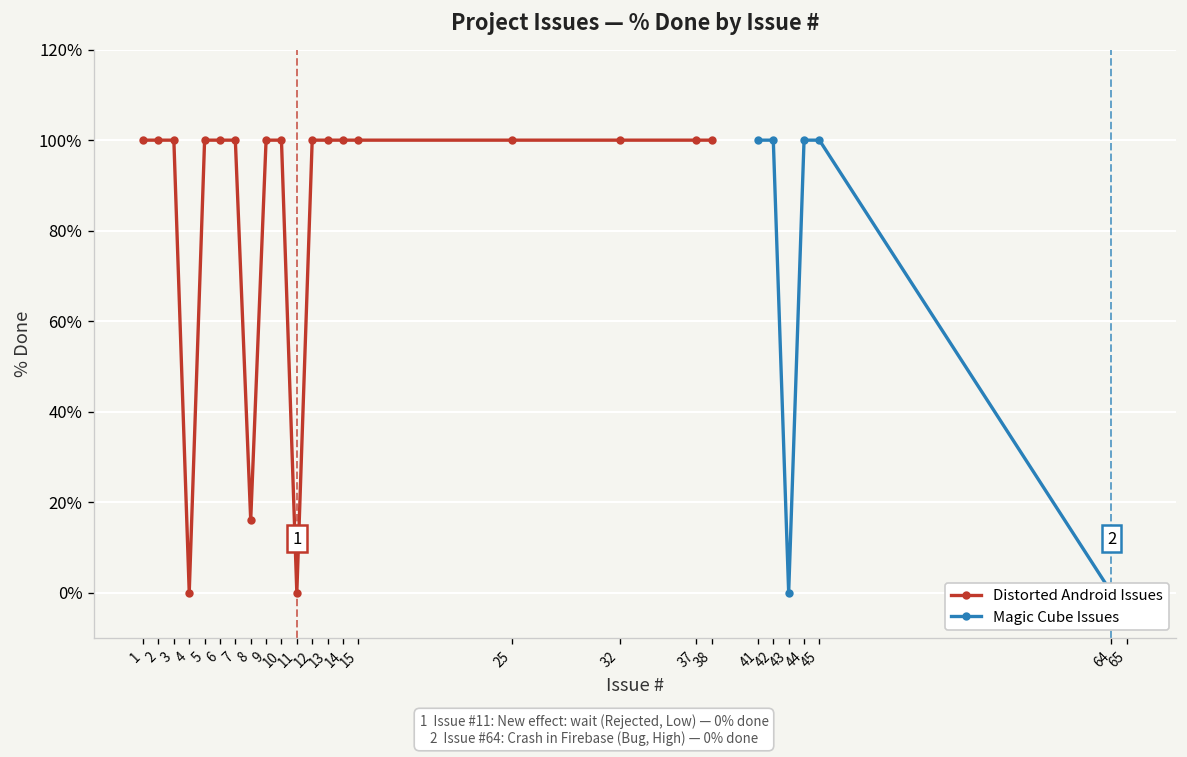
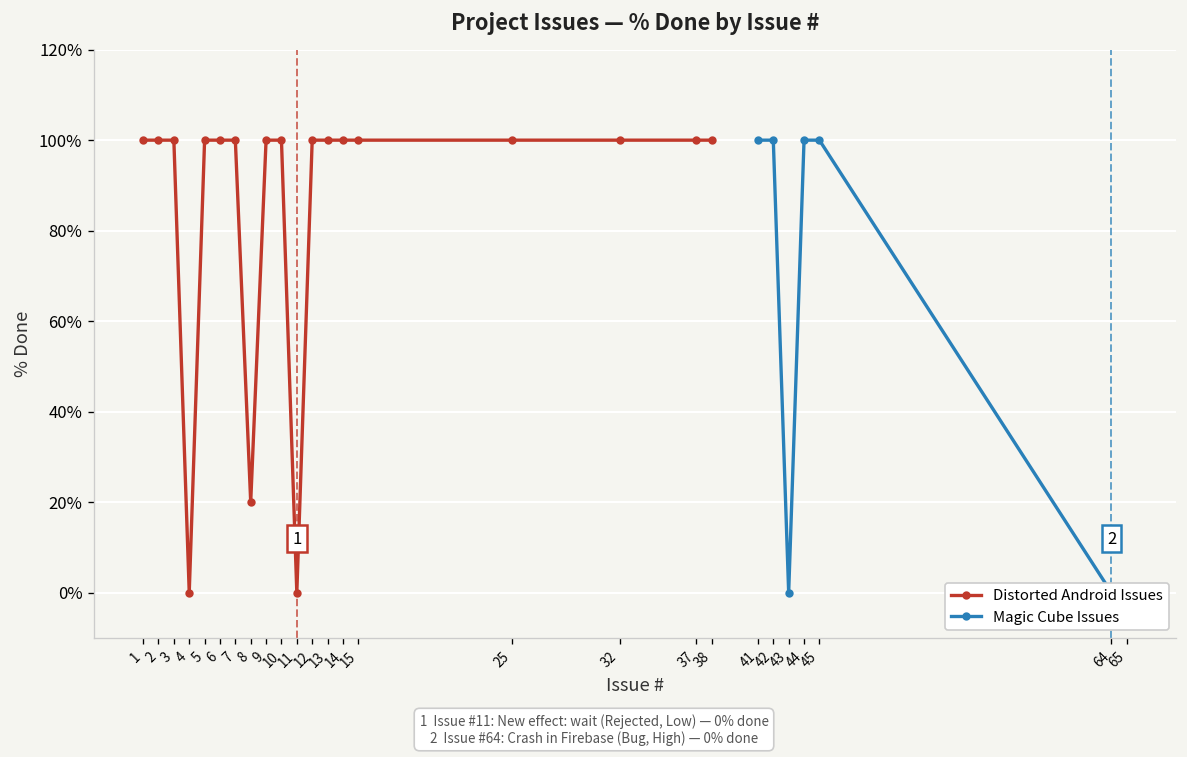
Distorted Android Issues, 8: 16% -> 20%
